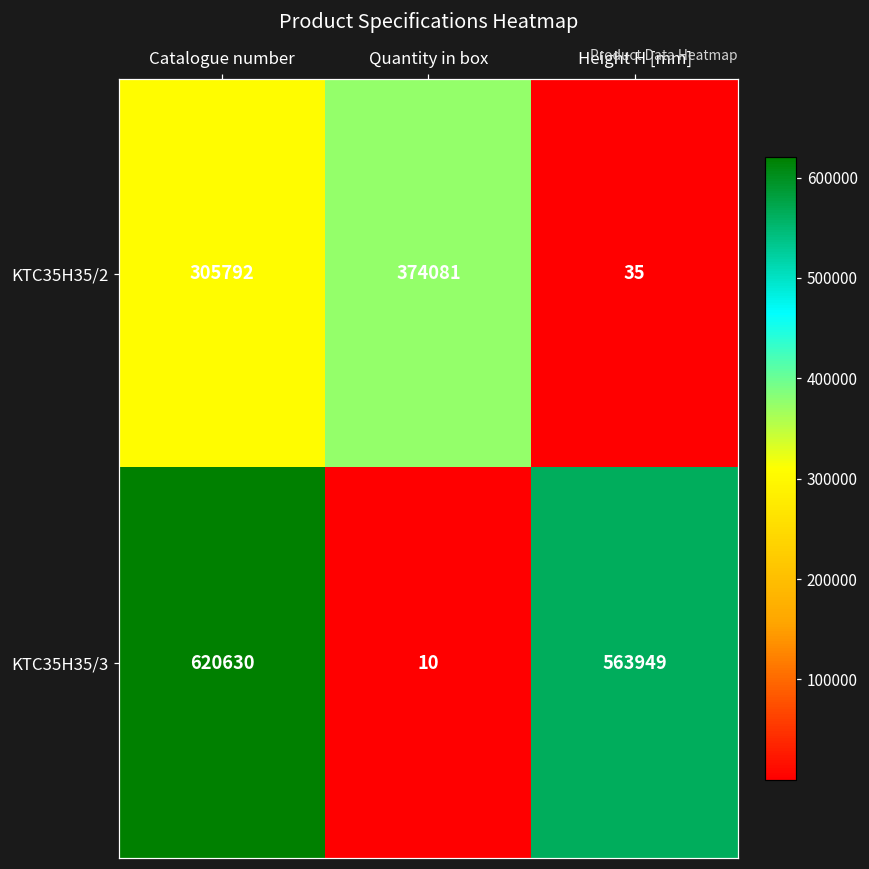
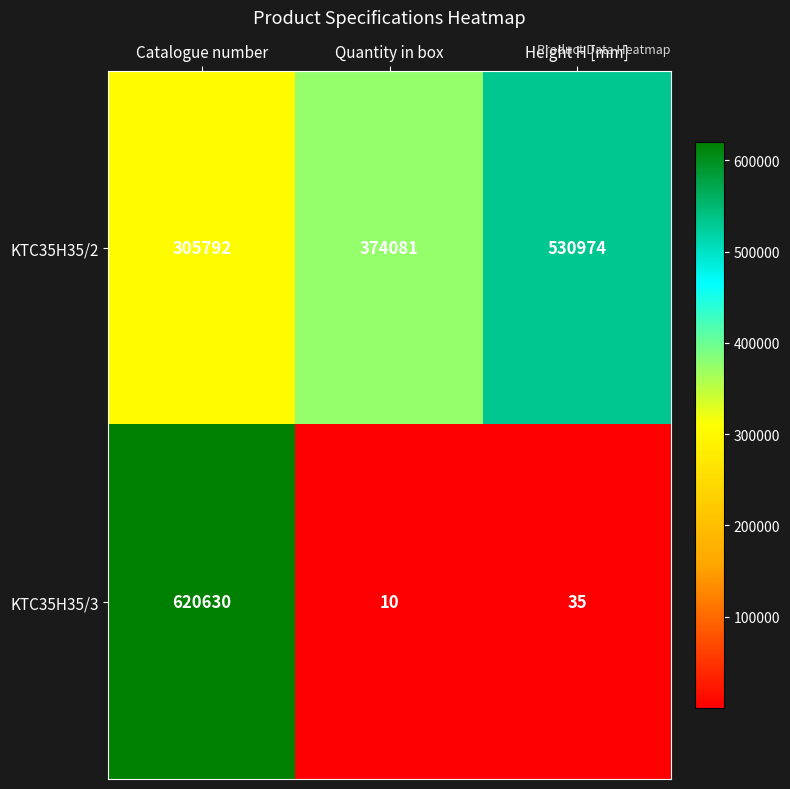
KTC35H35/2, Height H [mm]: 35 -> 530974
KTC35H35/3, Height H [mm]: 563949 -> 35
